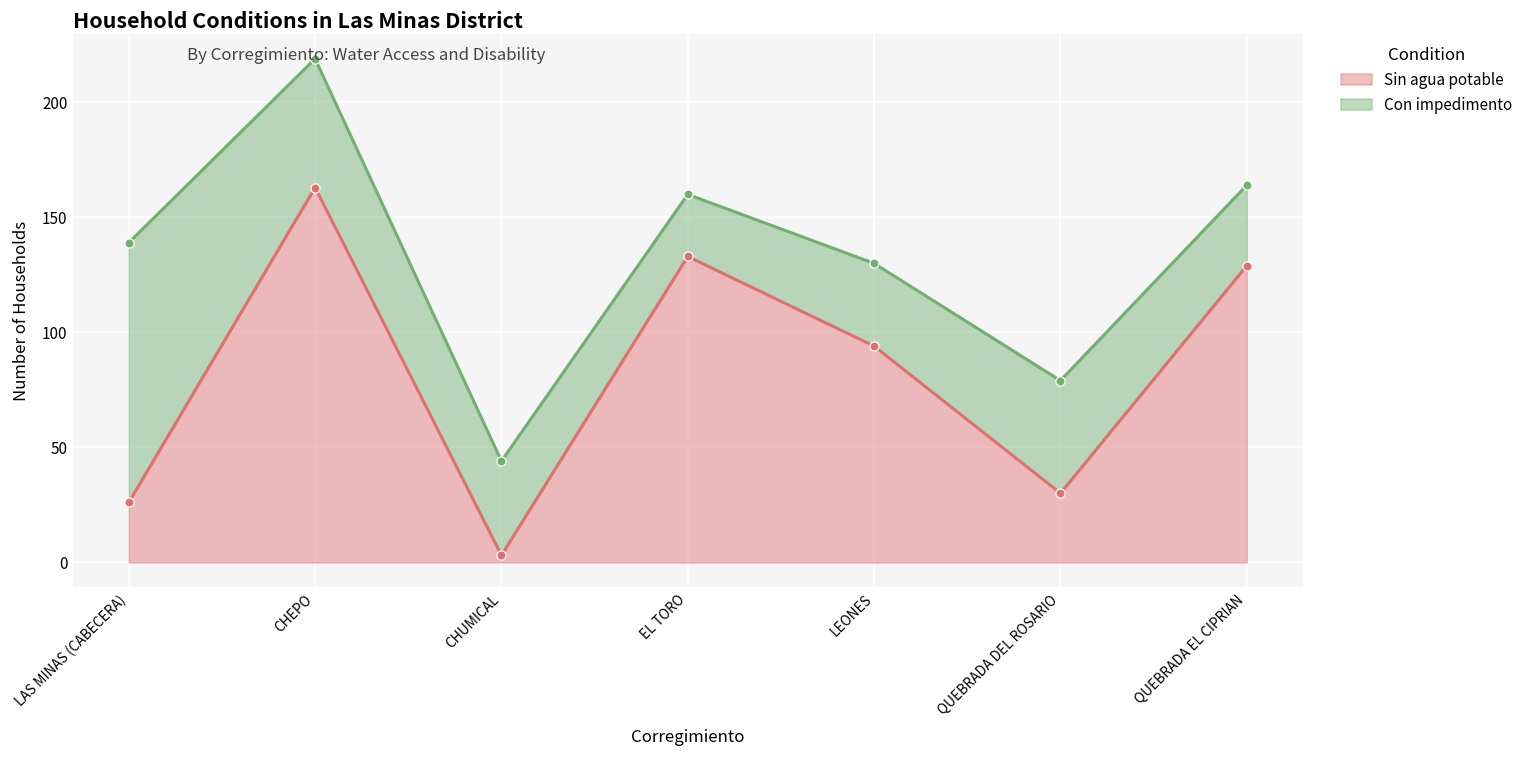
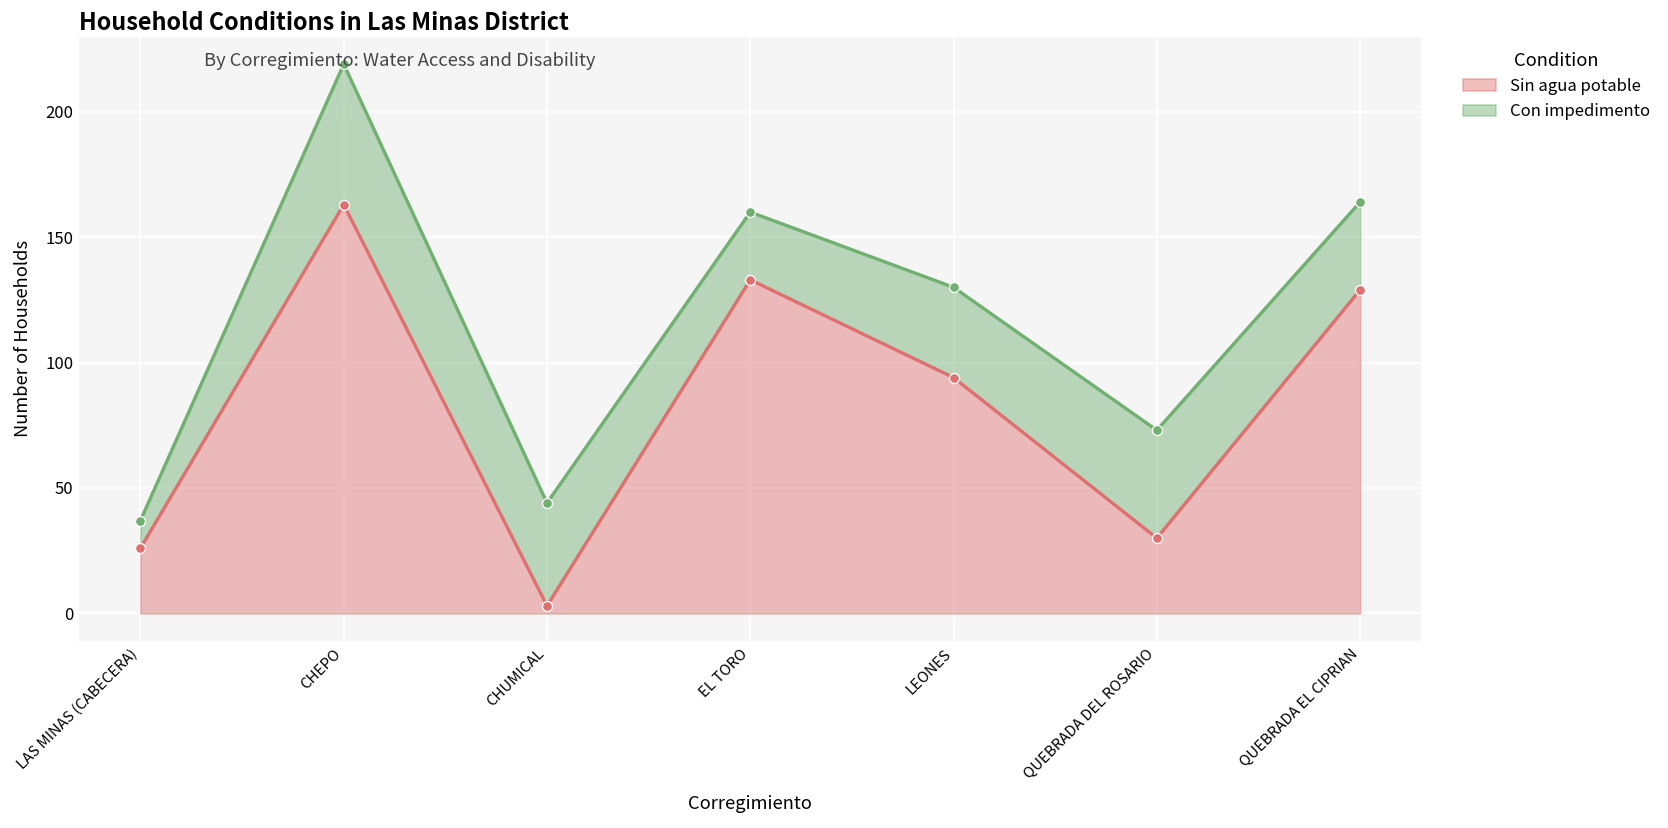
Con impedimento, LAS MINAS (CABECERA): 113 -> 11
Con impedimento, QUEBRADA DEL ROSARIO: 49 -> 43
